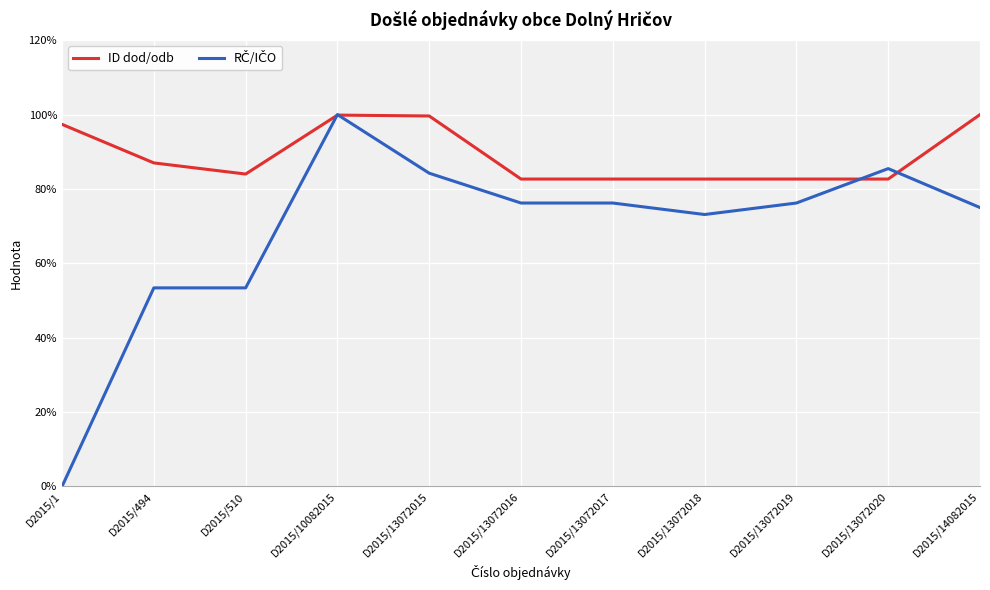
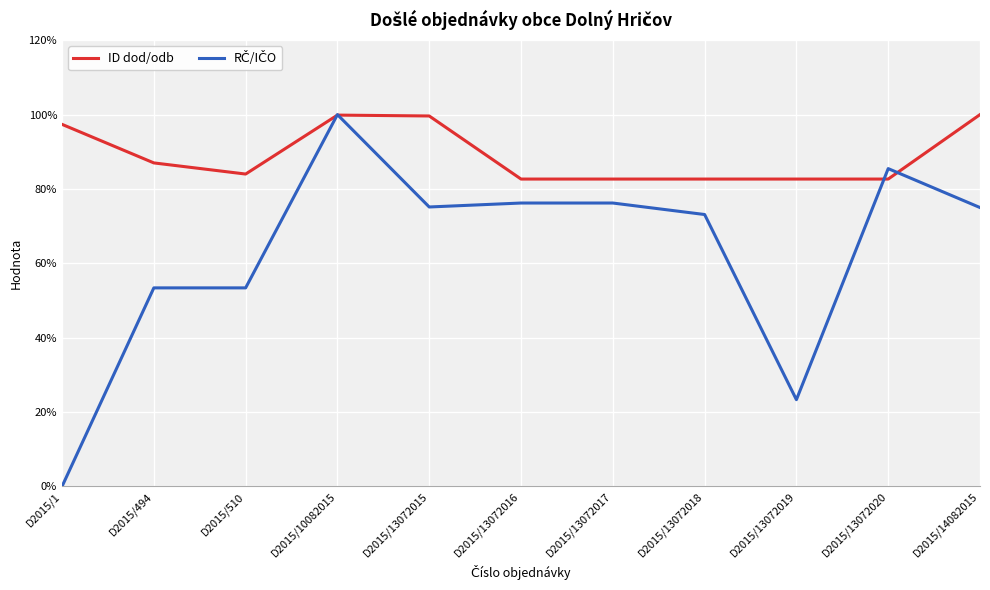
RČ/IČO, D2015/13072015: 84% -> 75%
RČ/IČO, D2015/13072019: 76% -> 23%
